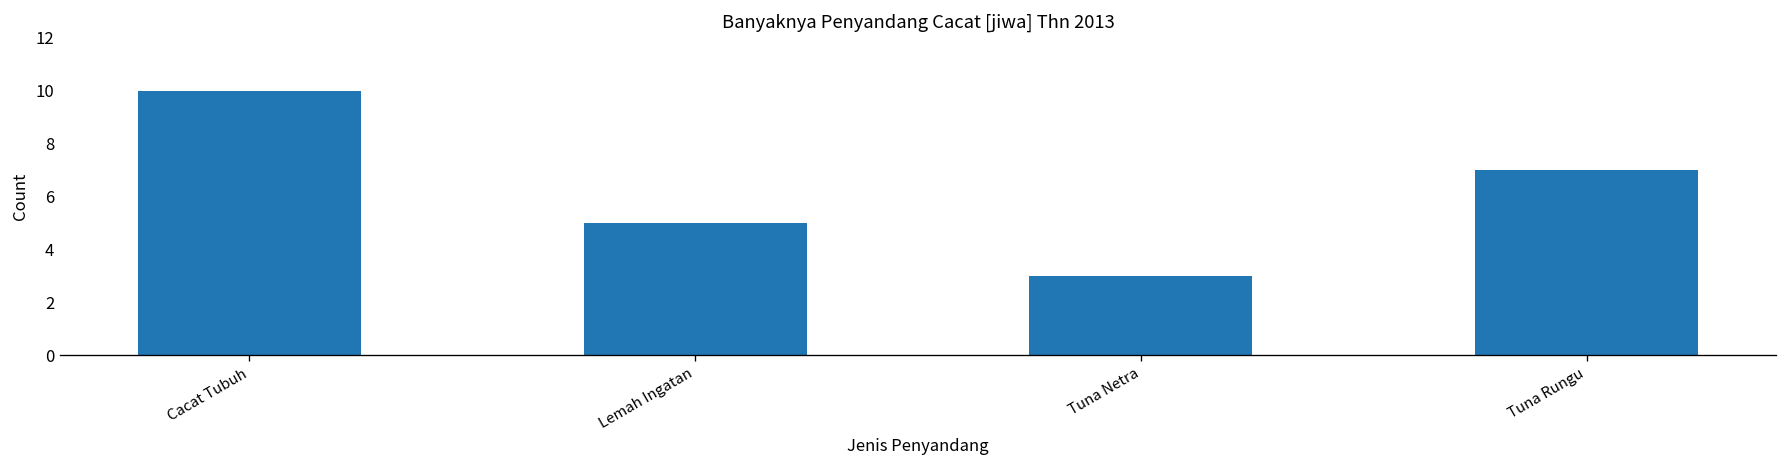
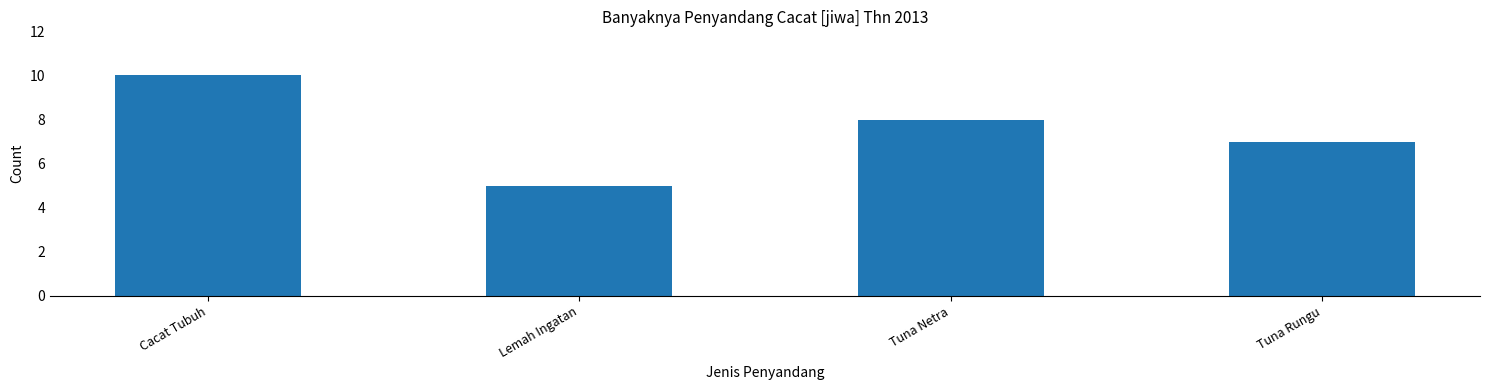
Tuna Netra: 3 -> 8
